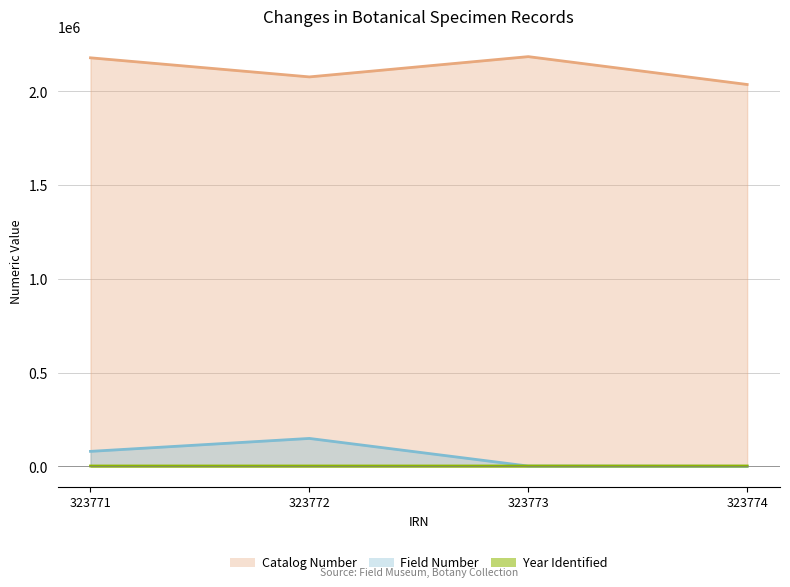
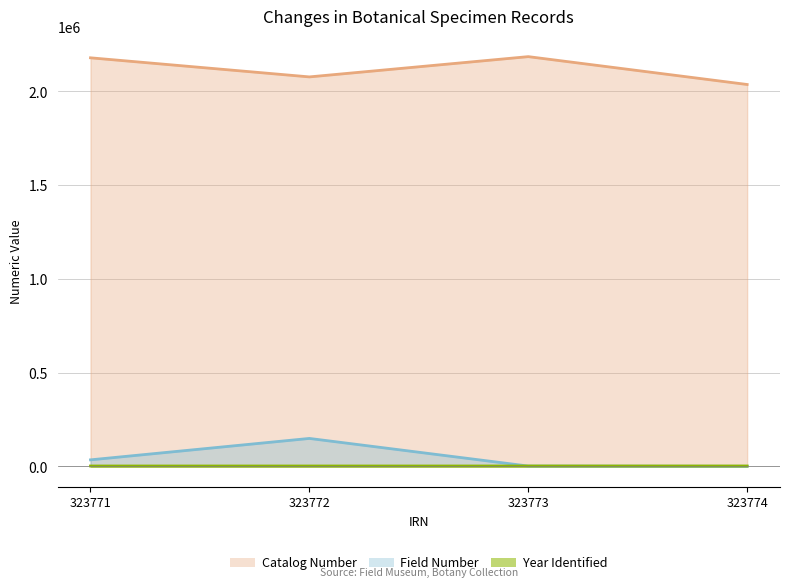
Field Number, 323771: 80000 -> 30000
